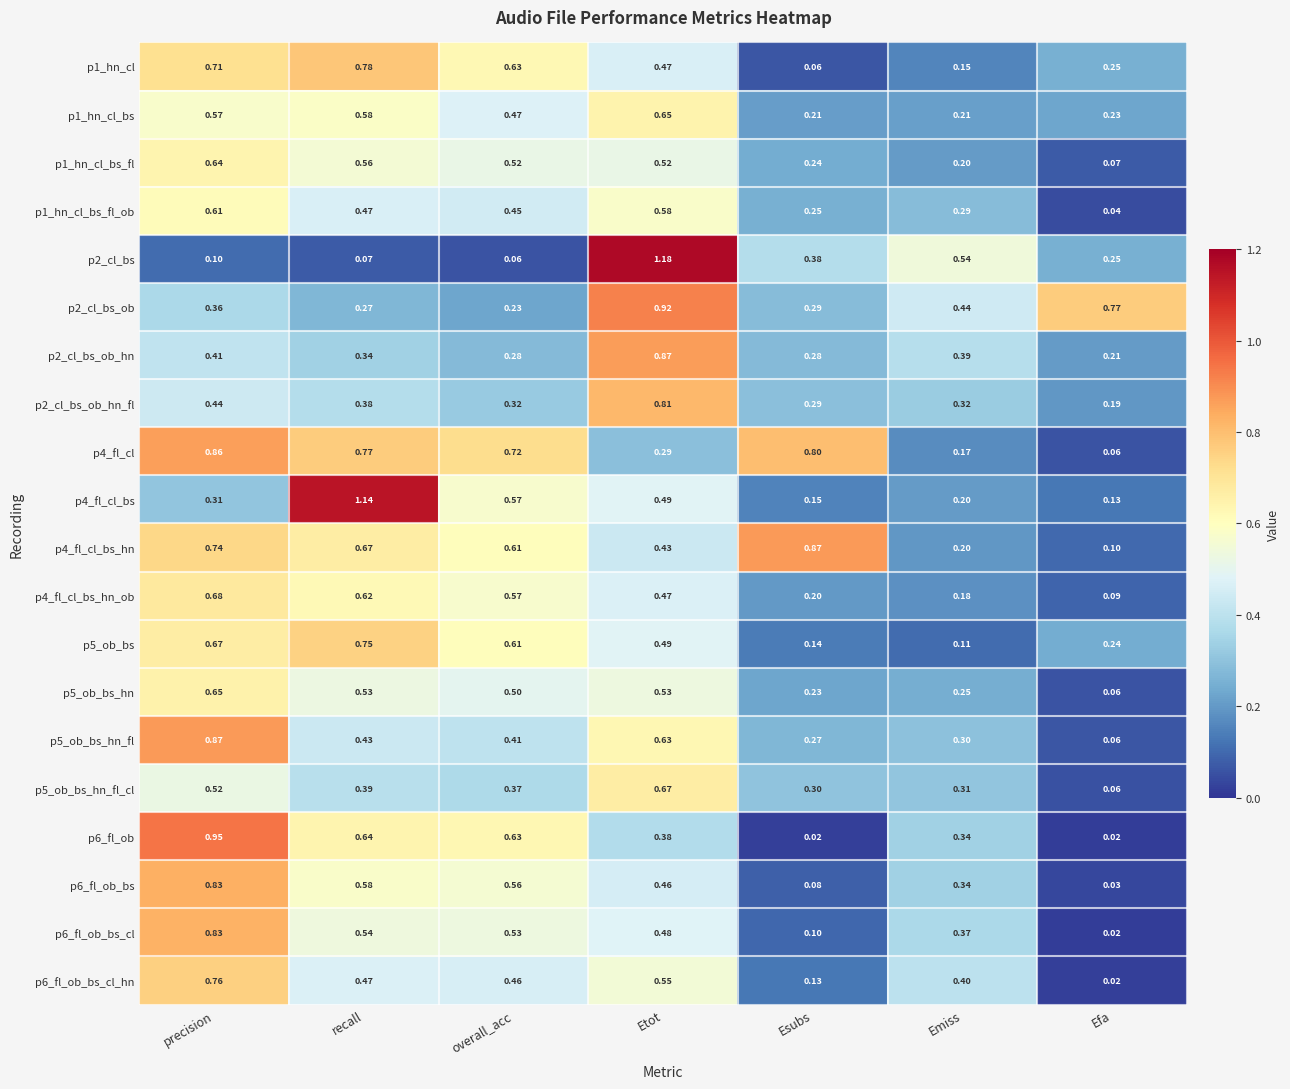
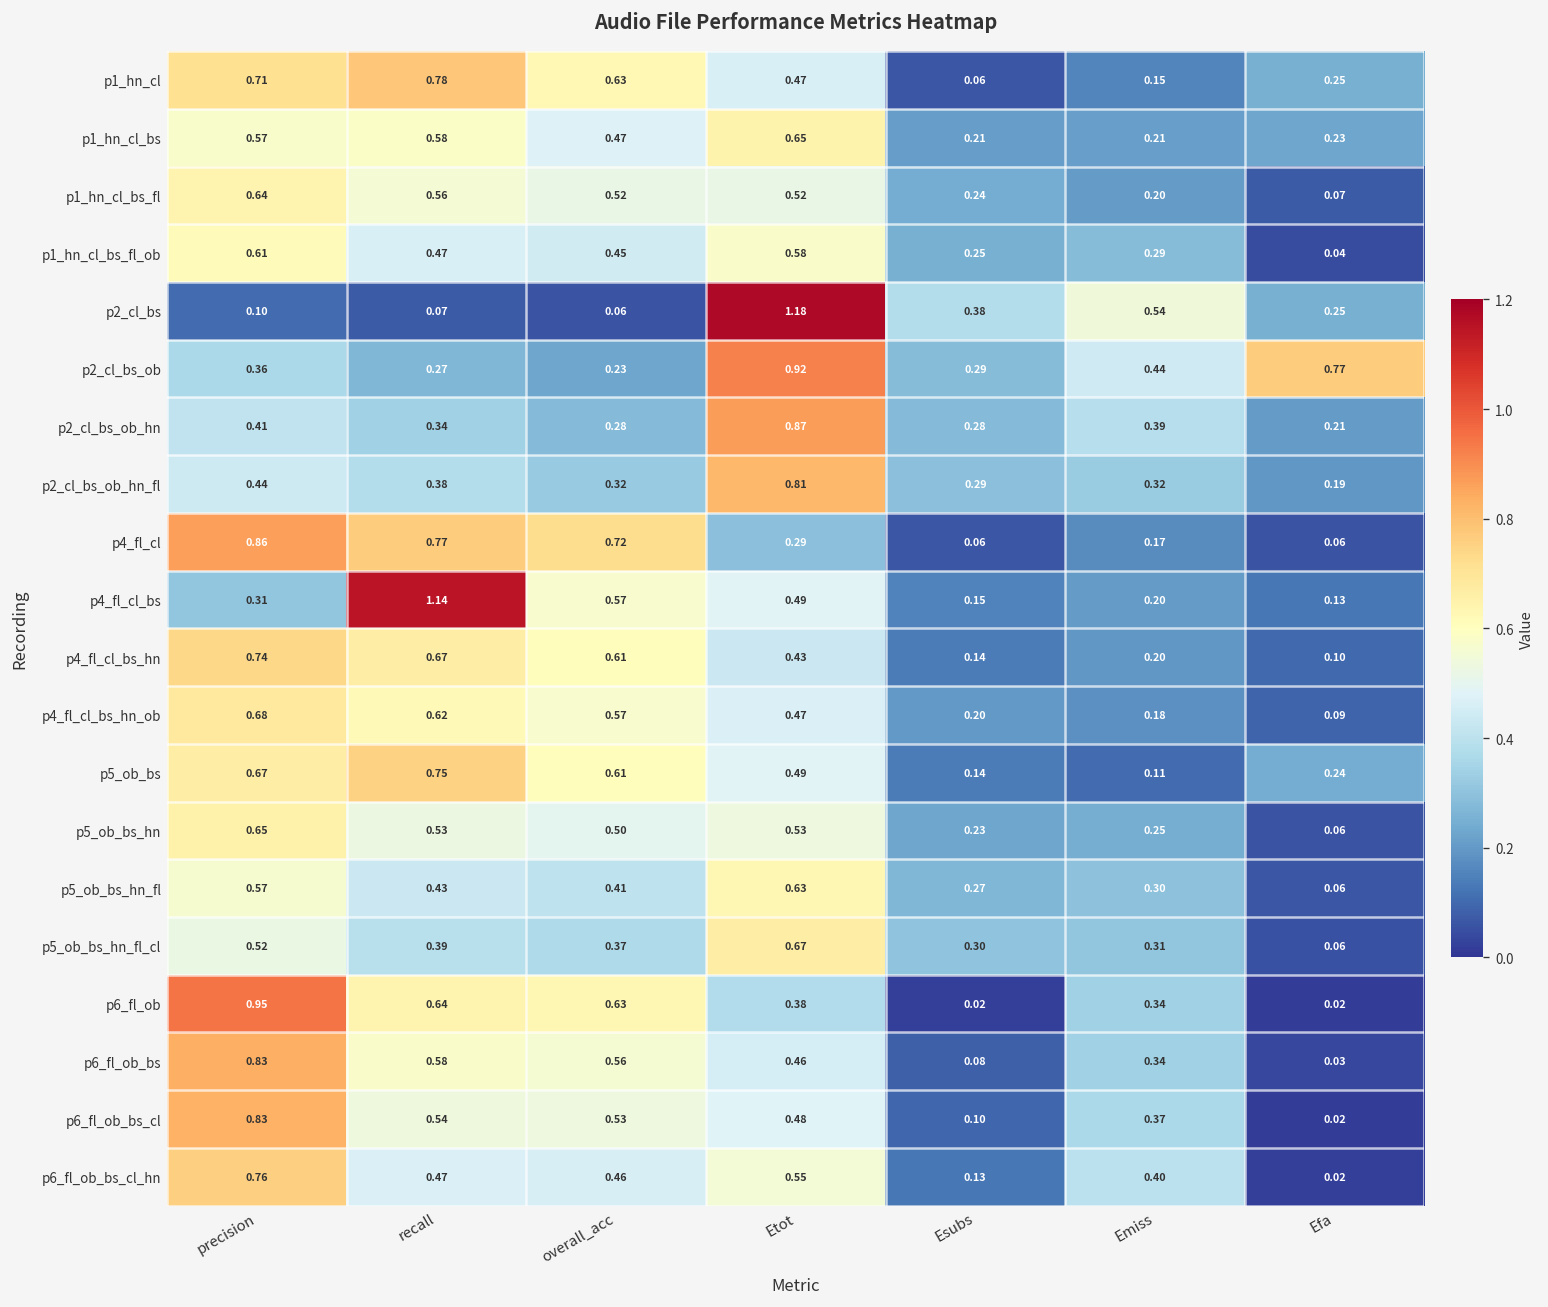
p4_fl_cl, Esubs: 0.80 -> 0.06
p4_fl_cl_bs_hn, Esubs: 0.87 -> 0.14
p5_ob_bs_hn_fl, precision: 0.87 -> 0.57
